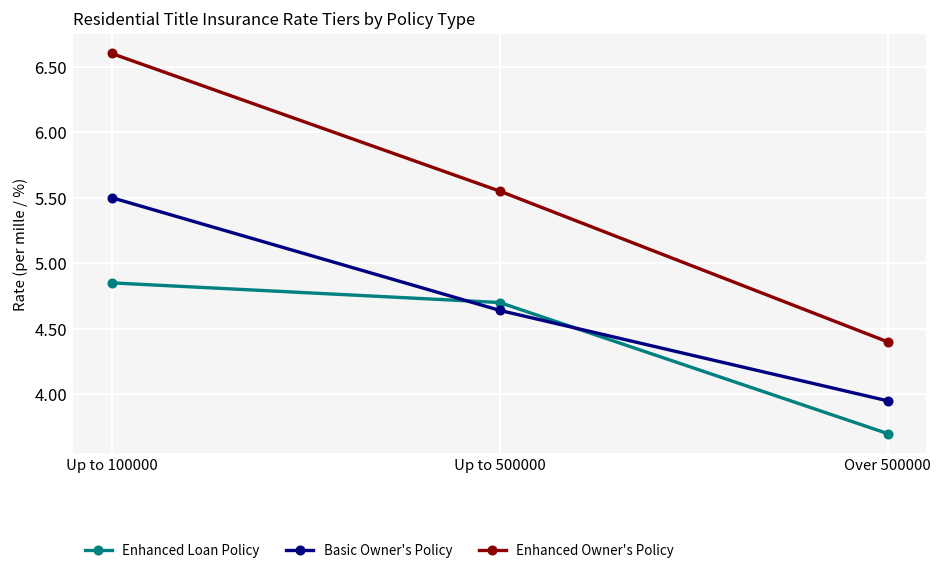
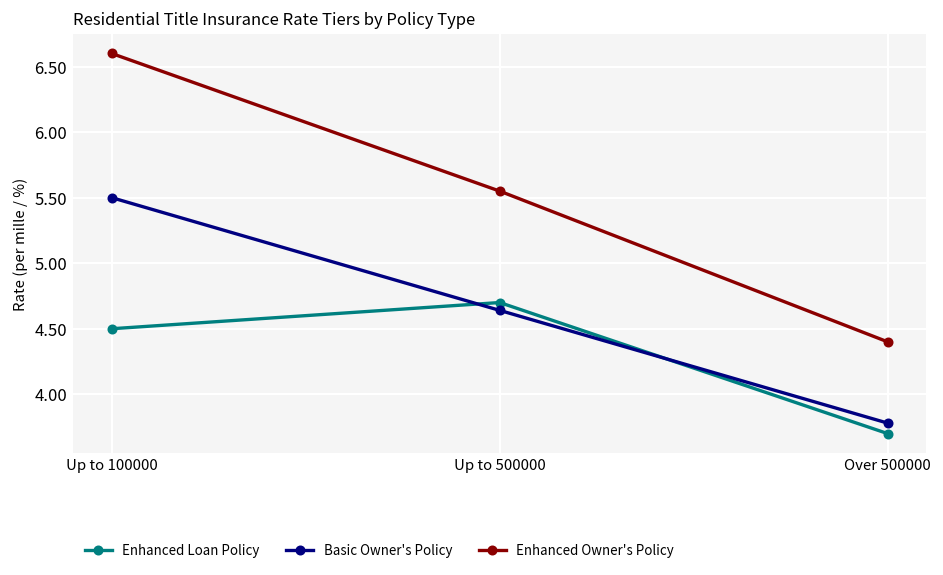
Enhanced Loan Policy, Up to 100000: 4.85 -> 4.50
Basic Owner's Policy, Over 500000: 3.95 -> 3.78
